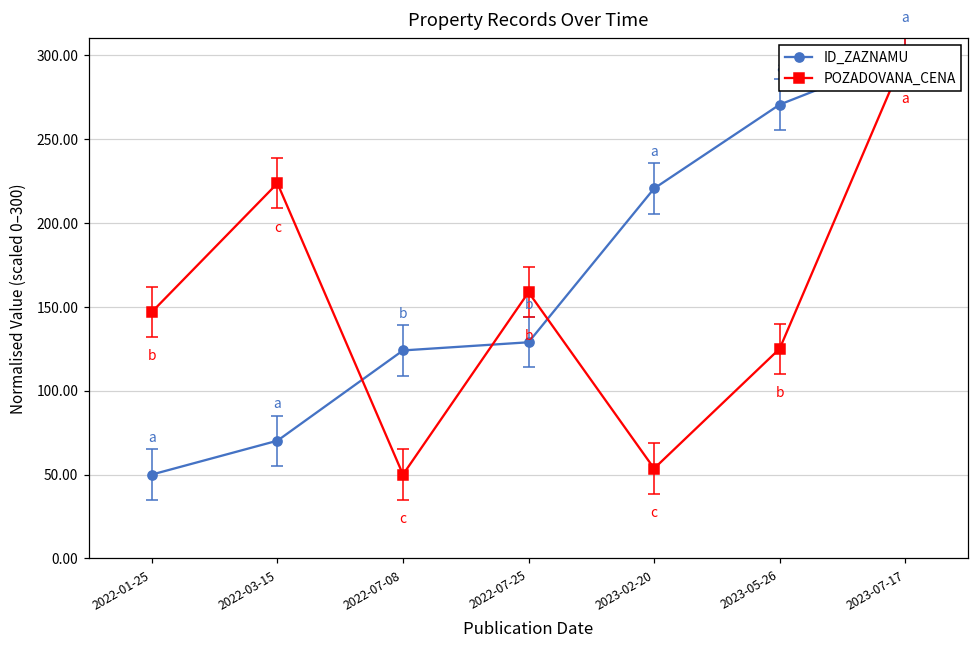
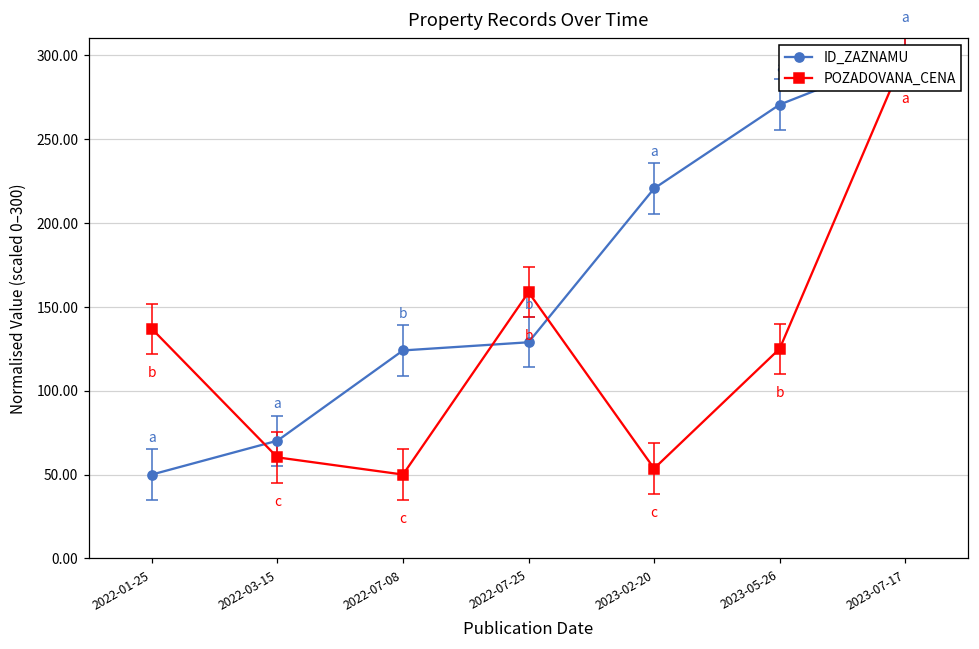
POZADOVANA_CENA, 2022-01-25: 147 -> 137
POZADOVANA_CENA, 2022-03-15: 224 -> 60
